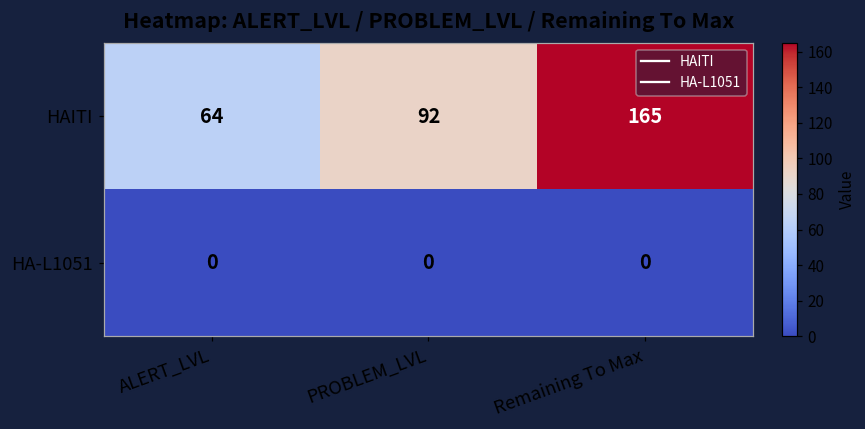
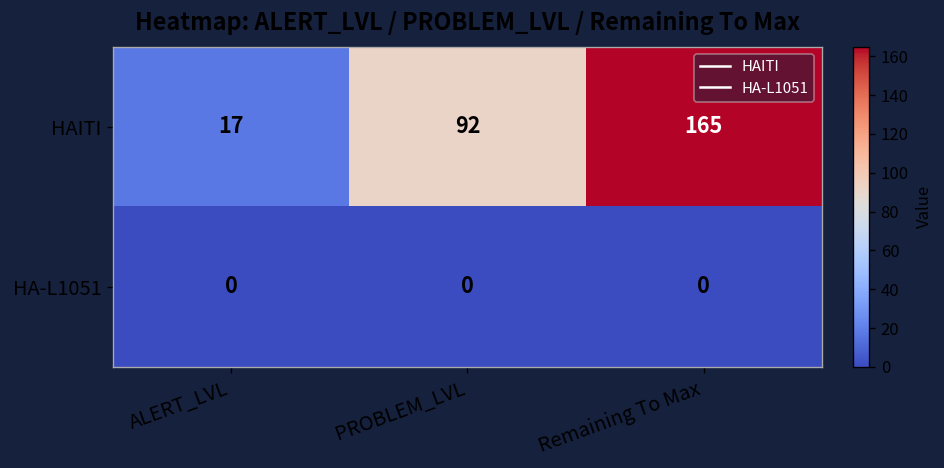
HAITI, ALERT_LVL: 64 -> 17
